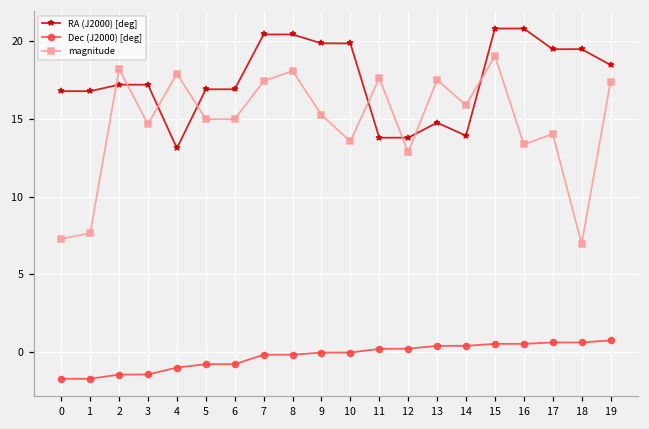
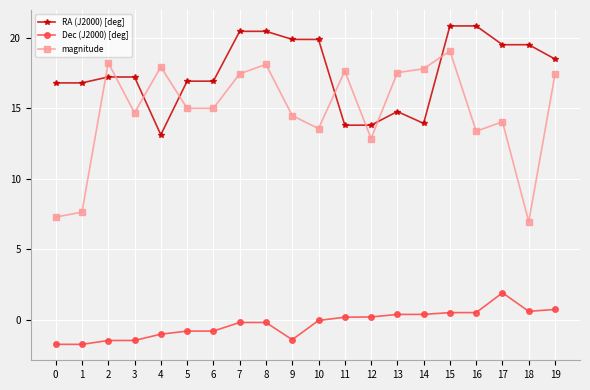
Dec (J2000) [deg], 9: 0.0 -> -1.4
magnitude, 9: 15.3 -> 14.5
magnitude, 14: 15.9 -> 17.8
Dec (J2000) [deg], 17: 0.6 -> 1.9
